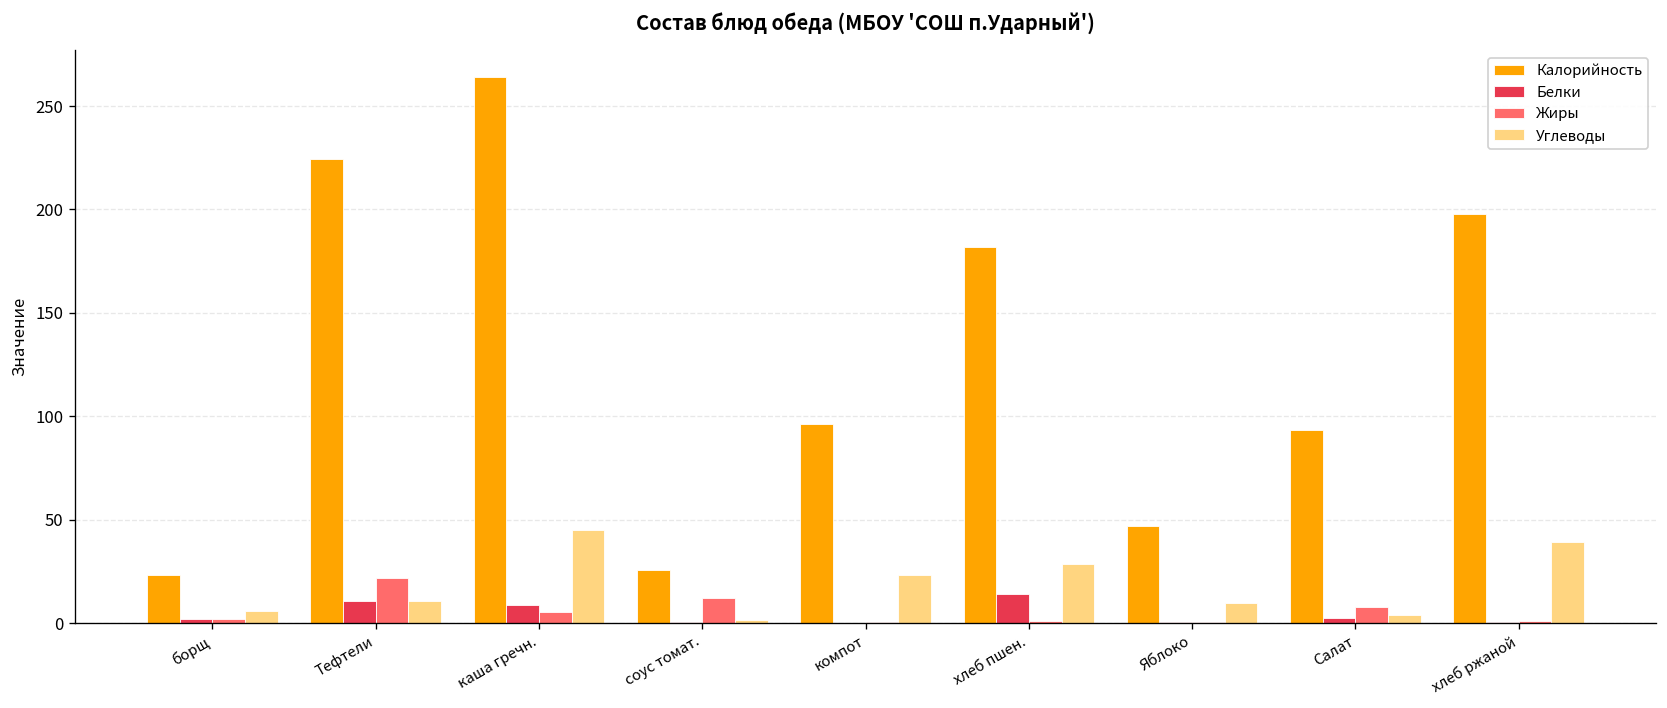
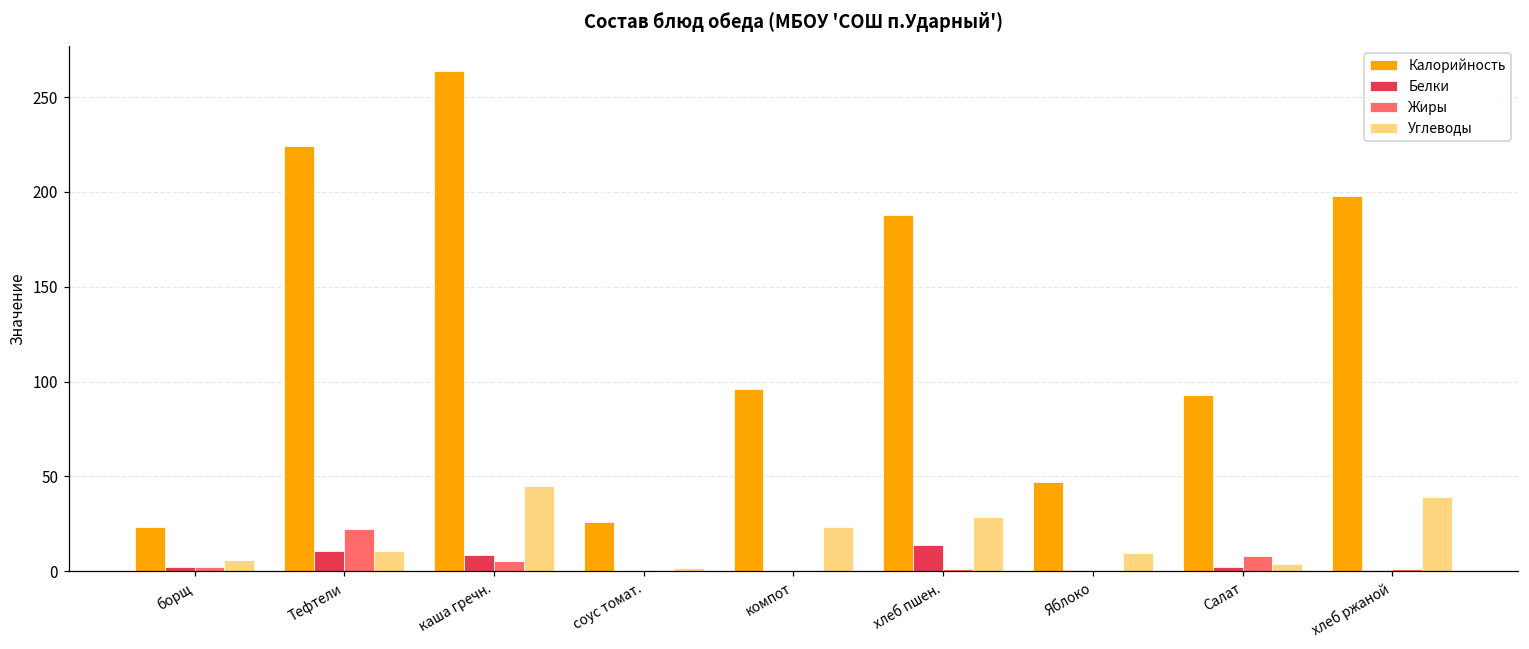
Жиры, соус томат.: 12 -> 1
Калорийность, хлеб пшен.: 182 -> 188
